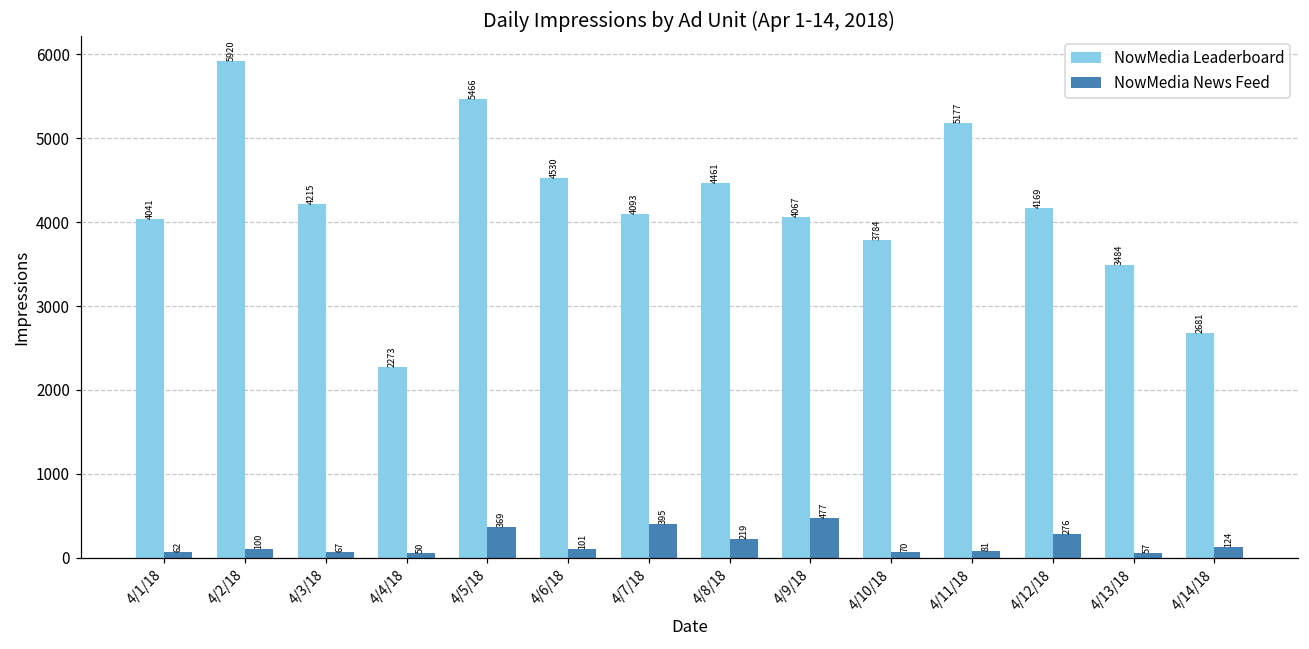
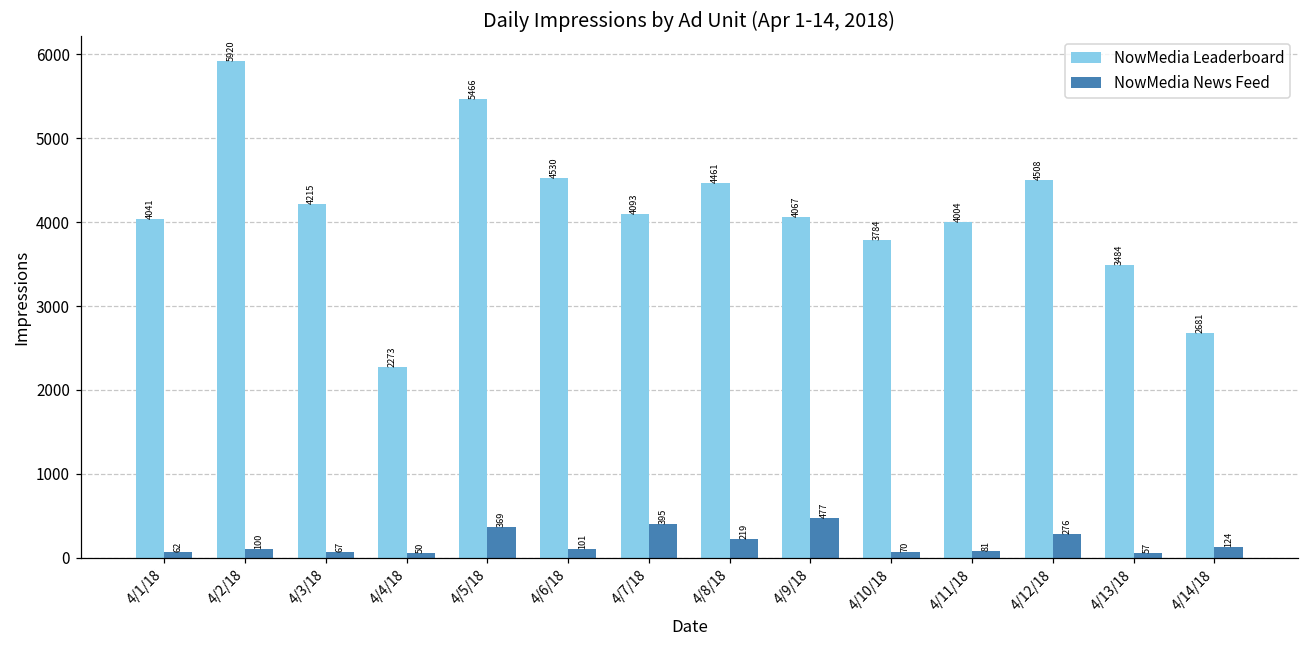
NowMedia Leaderboard, 4/11/18: 5177 -> 4004
NowMedia Leaderboard, 4/12/18: 4169 -> 4508
